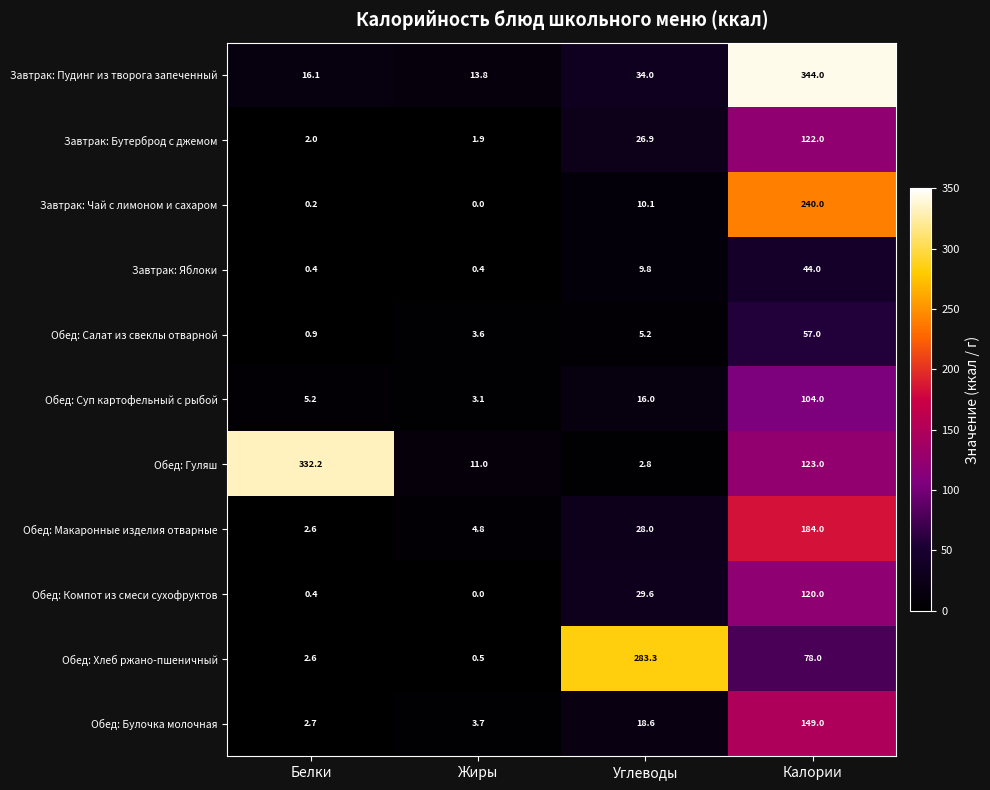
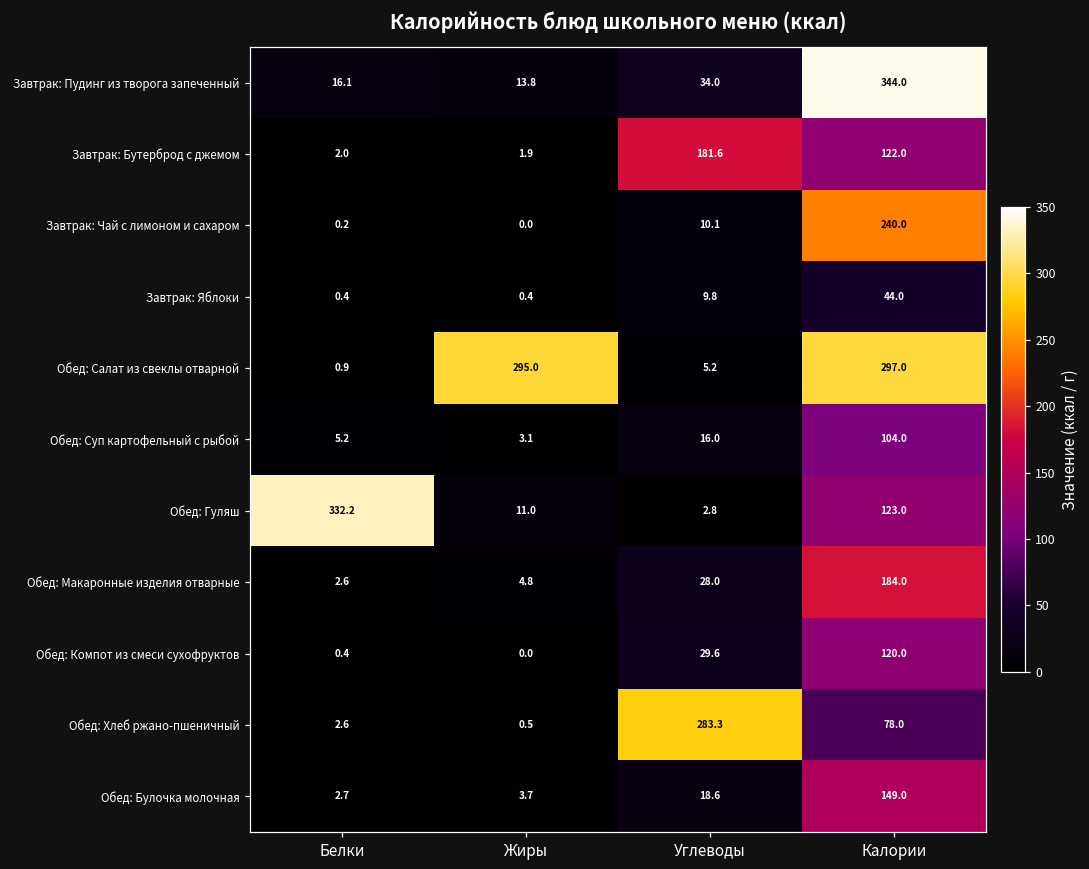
Завтрак: Бутерброд с джемом, Углеводы: 26.9 -> 181.6
Обед: Салат из свеклы отварной, Жиры: 3.6 -> 295.0
Обед: Салат из свеклы отварной, Калории: 57.0 -> 297.0
